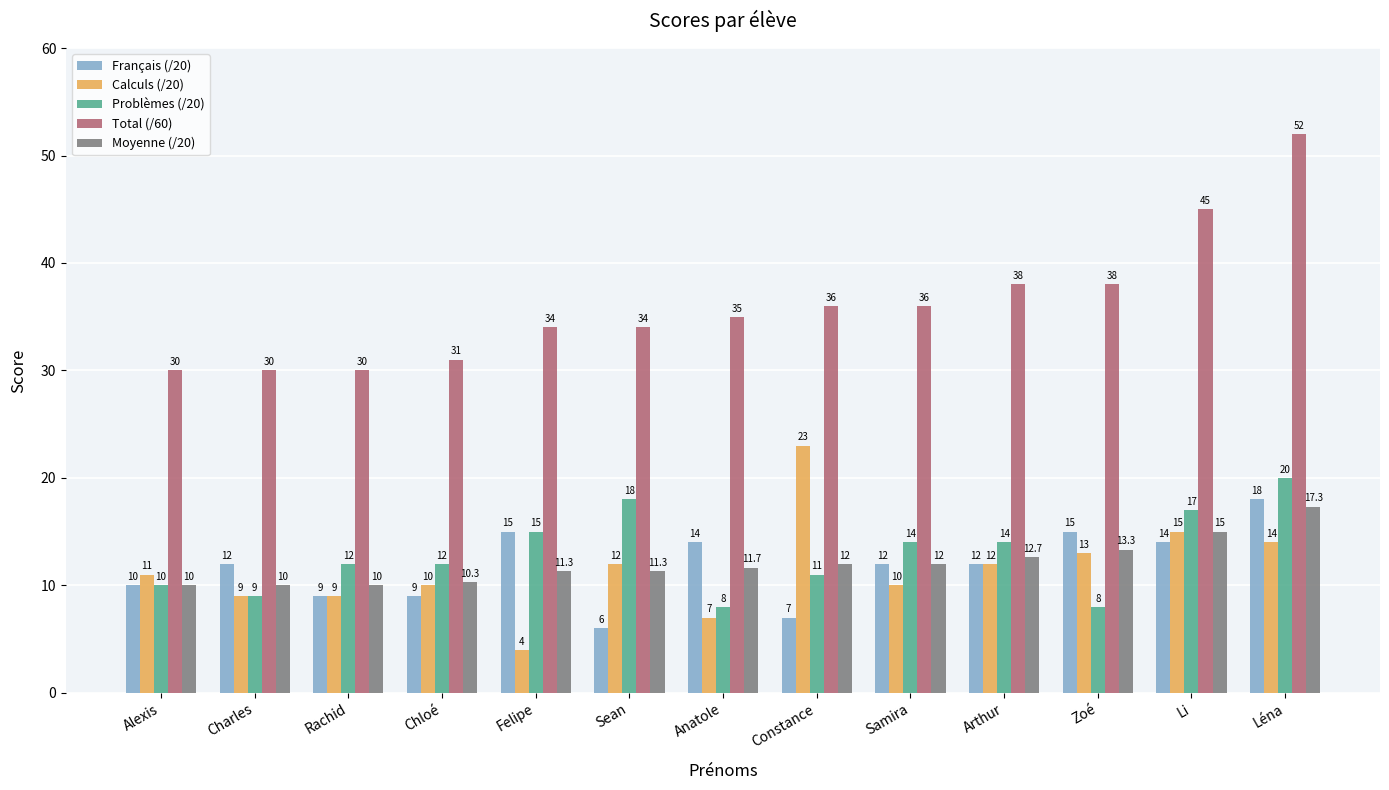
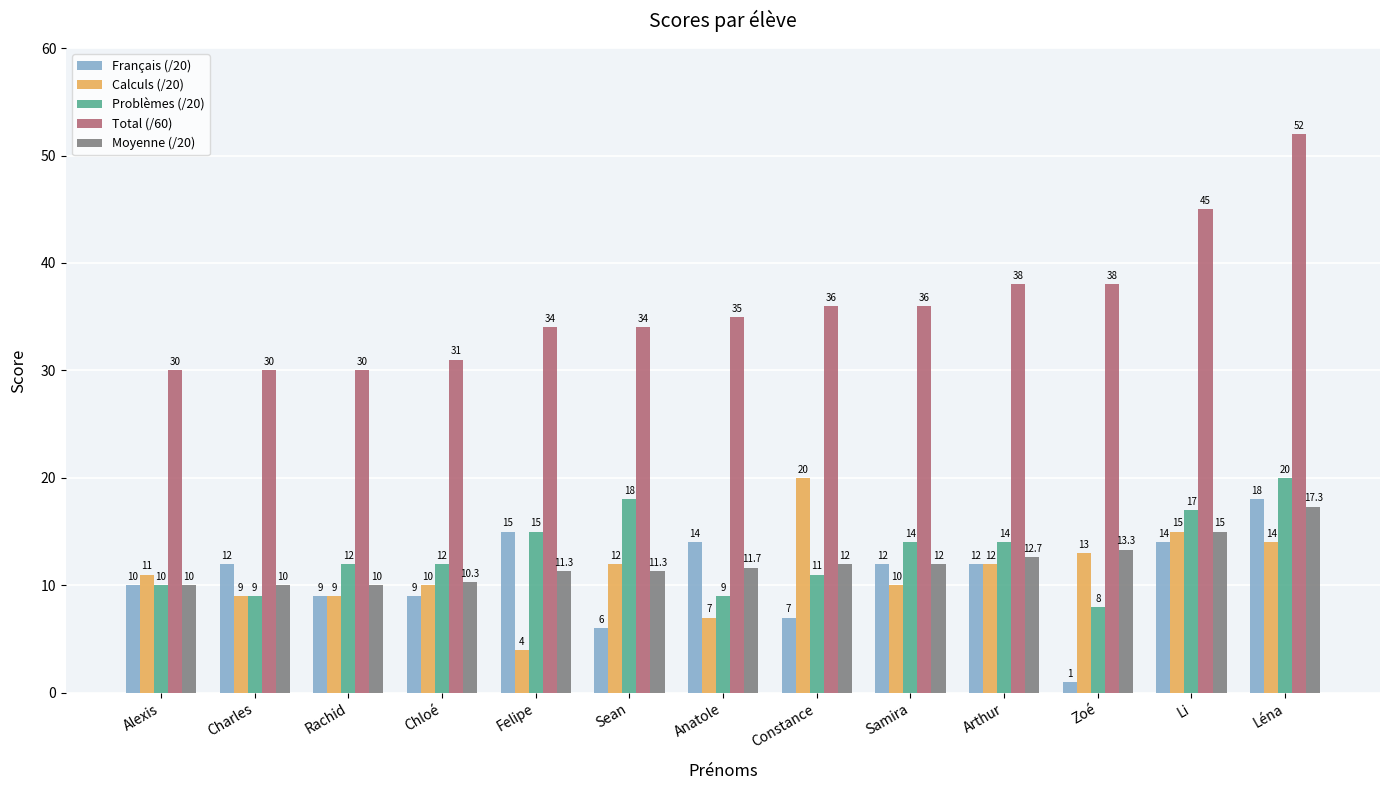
Problèmes (/20), Anatole: 8 -> 9
Calculs (/20), Constance: 23 -> 20
Français (/20), Zoé: 15 -> 1
